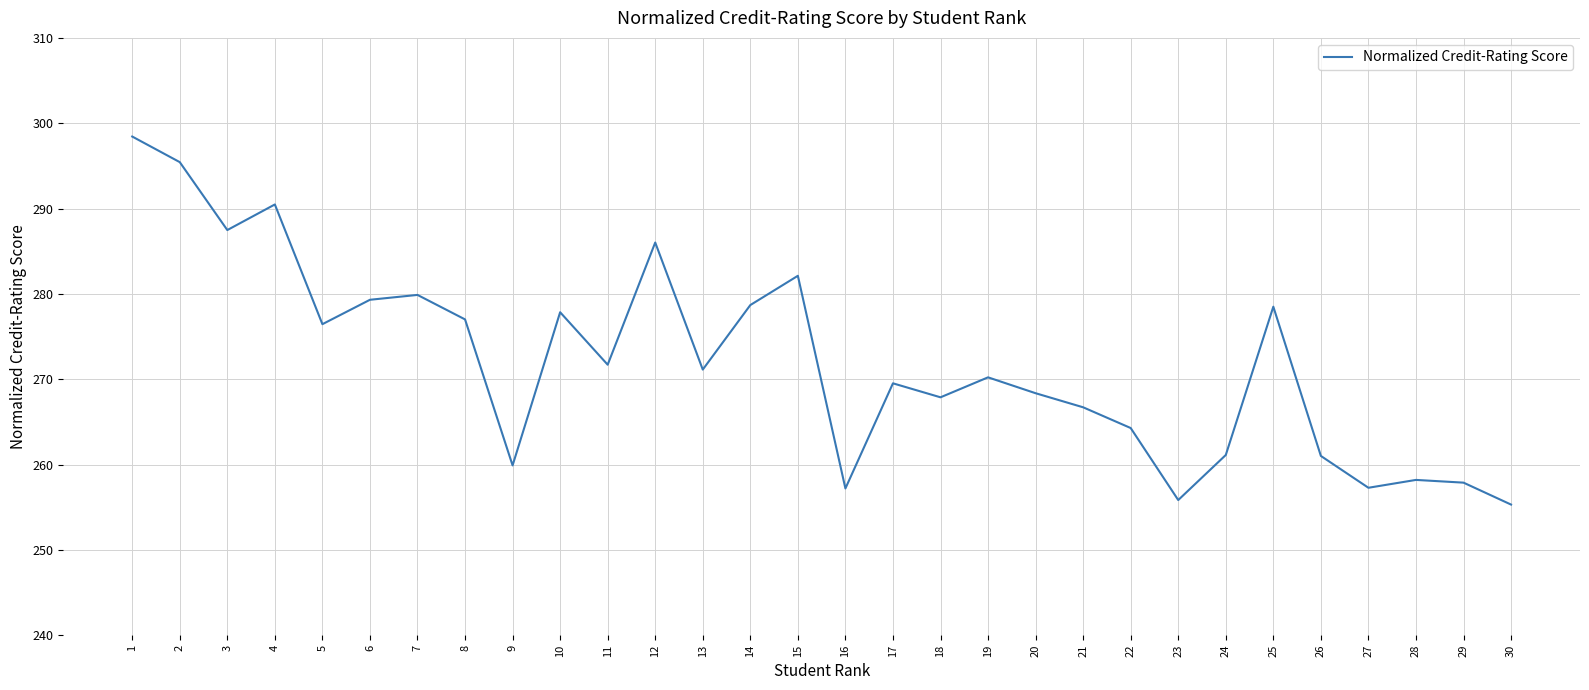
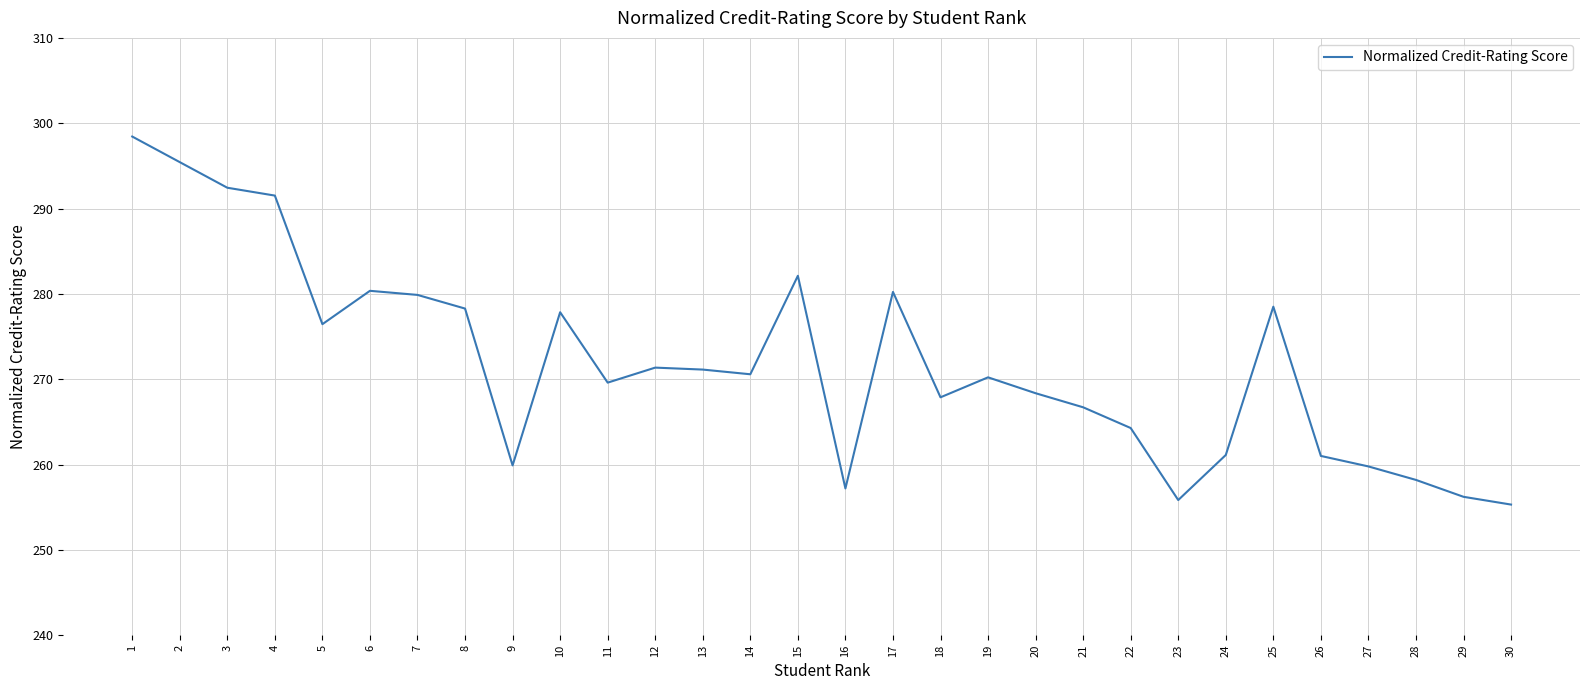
3: 287 -> 292
4: 290 -> 292
6: 279 -> 280
8: 277 -> 278
11: 272 -> 270
12: 286 -> 271
14: 279 -> 271
17: 270 -> 280
27: 257 -> 260
29: 258 -> 256
